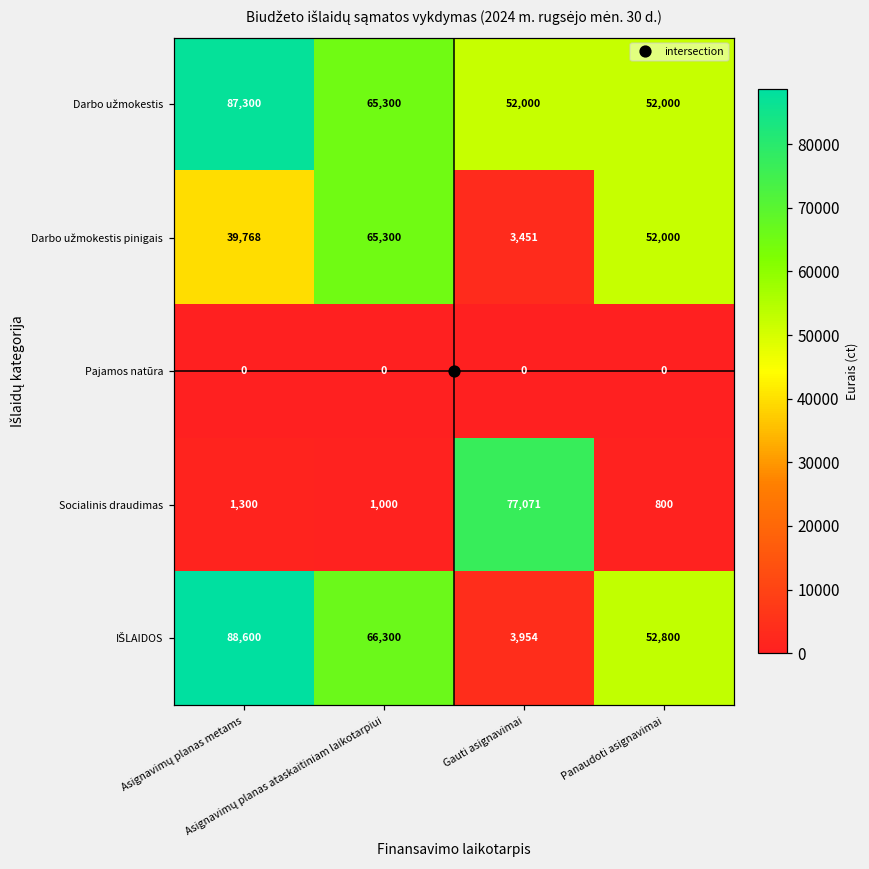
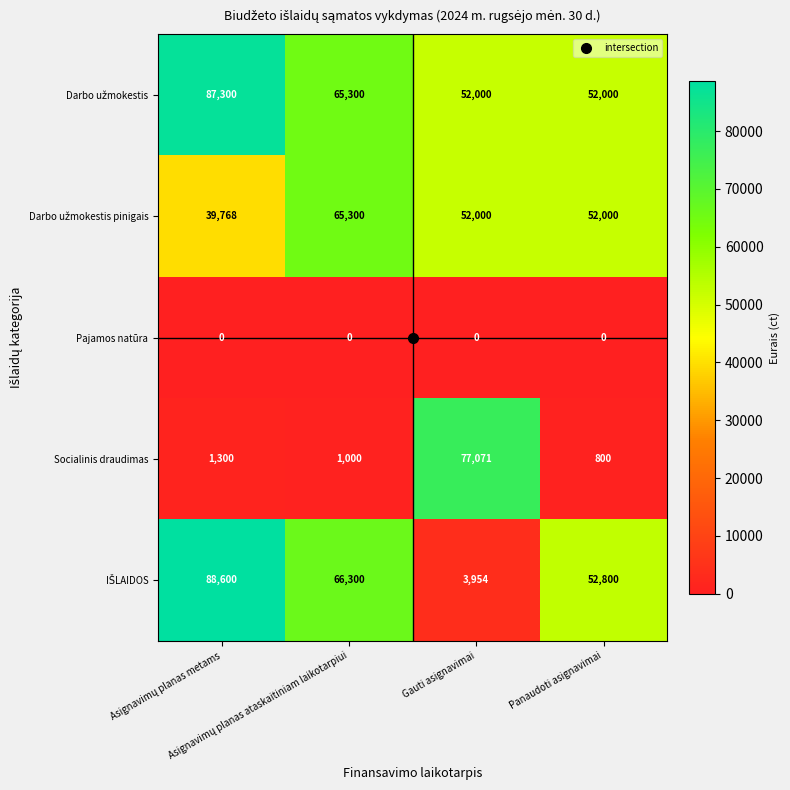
Darbo užmokestis pinigais, Gauti asignavimai: 3,451 -> 52,000
